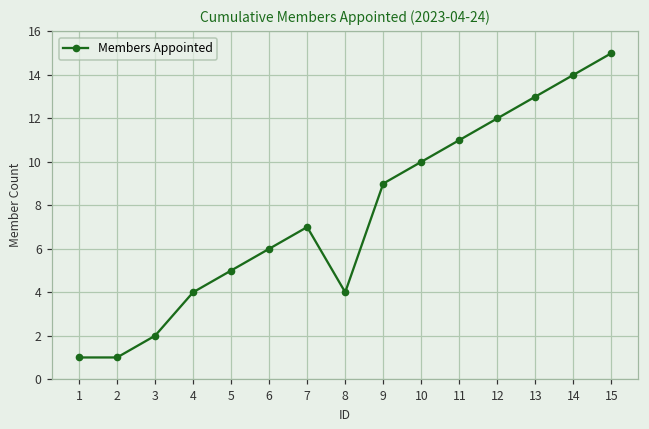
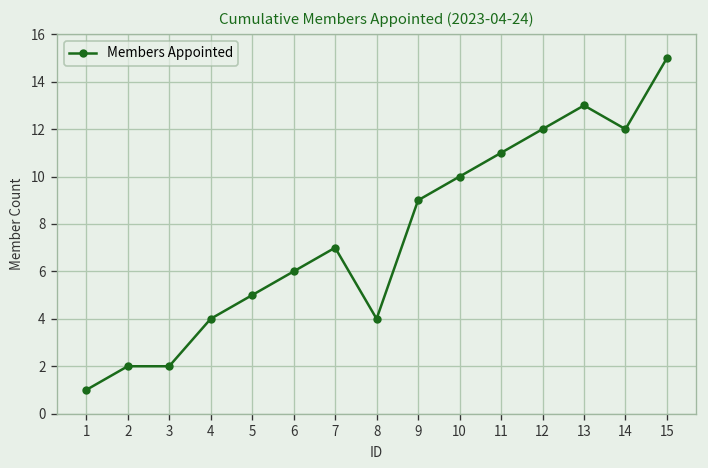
2: 1 -> 2
14: 14 -> 12
